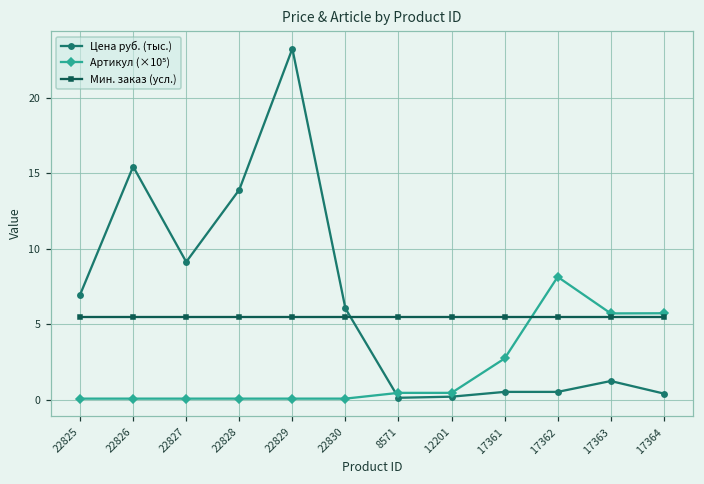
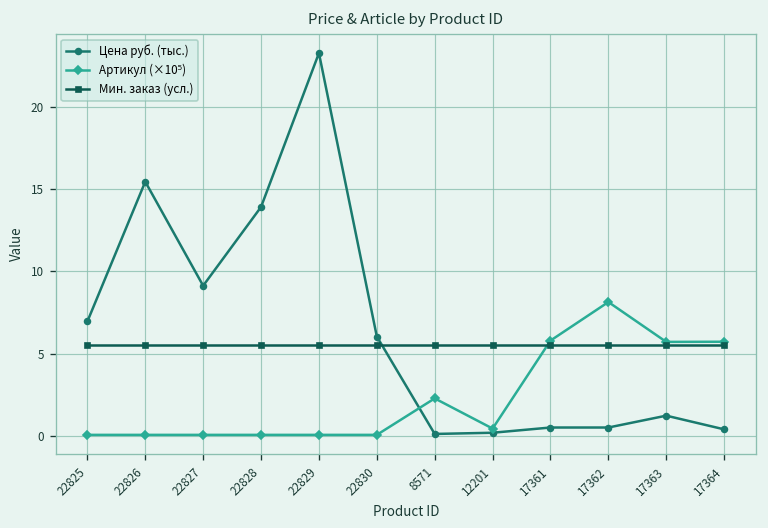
Артикул (×10⁵), 8571: 0.5 -> 2.3
Артикул (×10⁵), 17361: 2.7 -> 5.8
